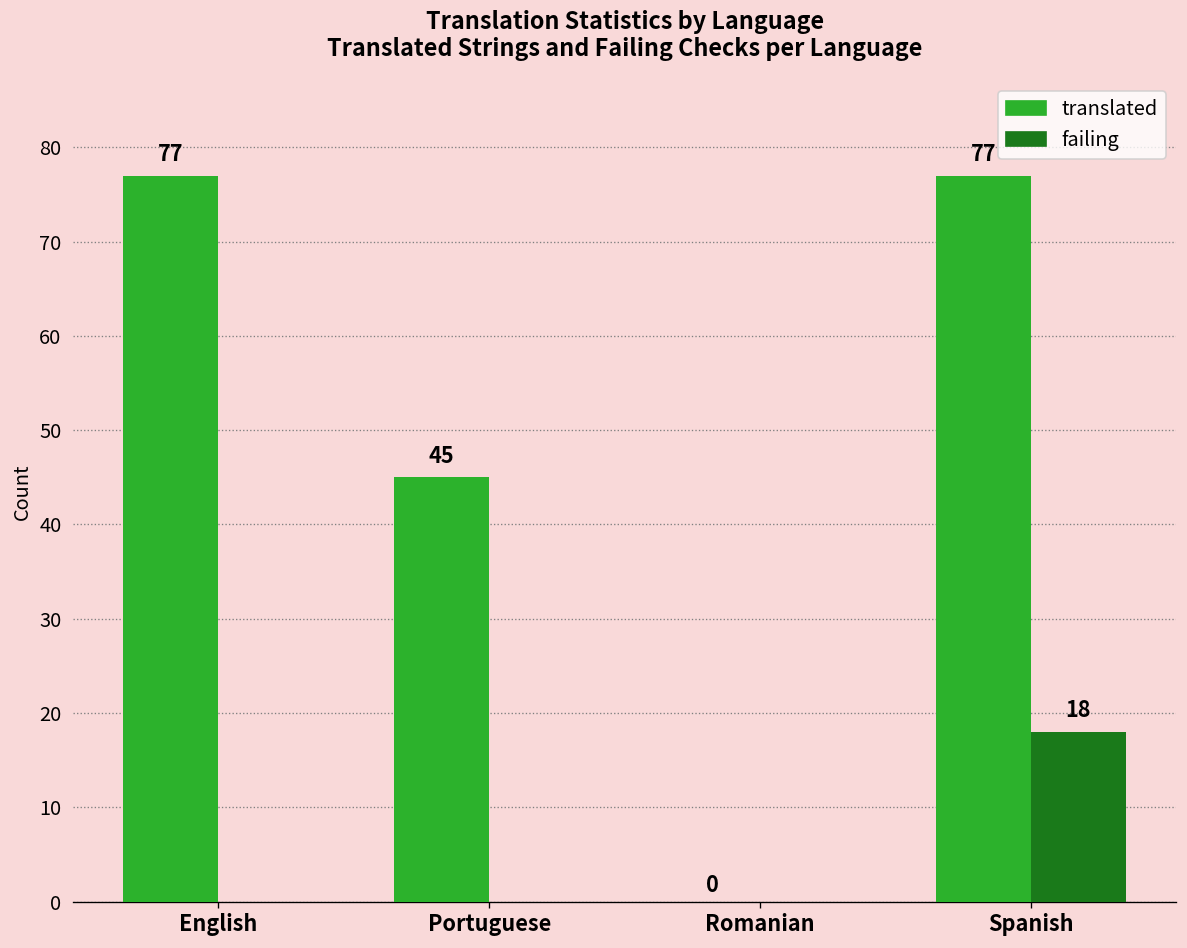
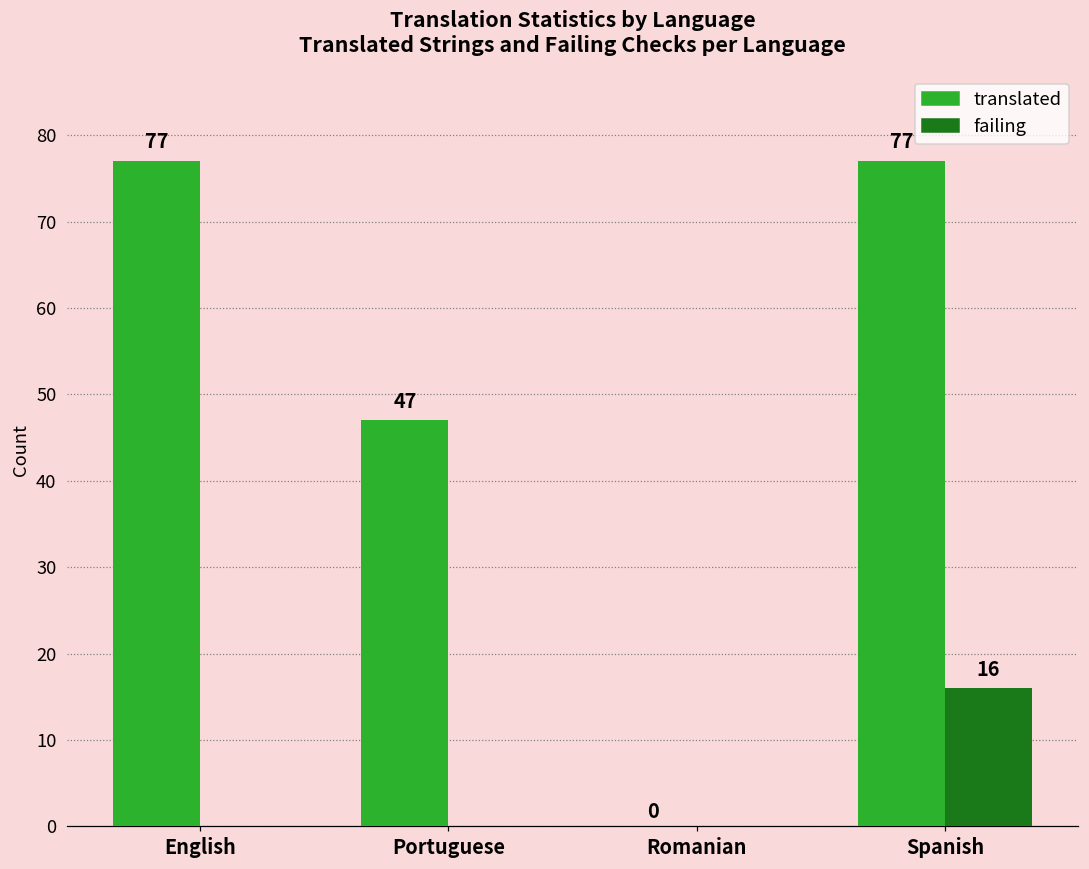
translated, Portuguese: 45 -> 47
failing, Spanish: 18 -> 16
